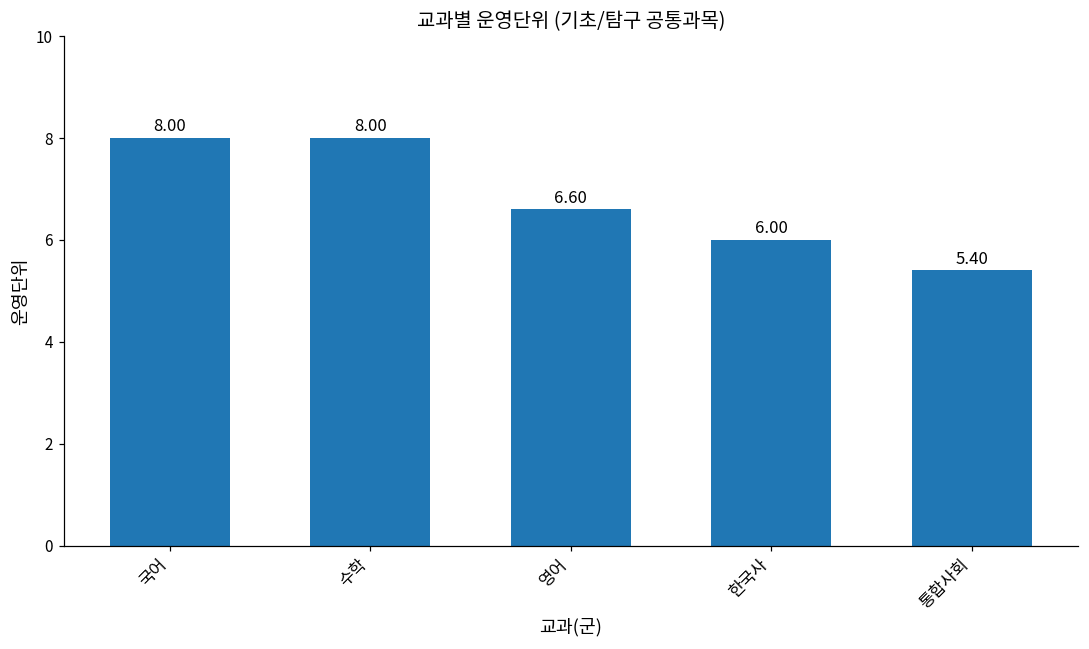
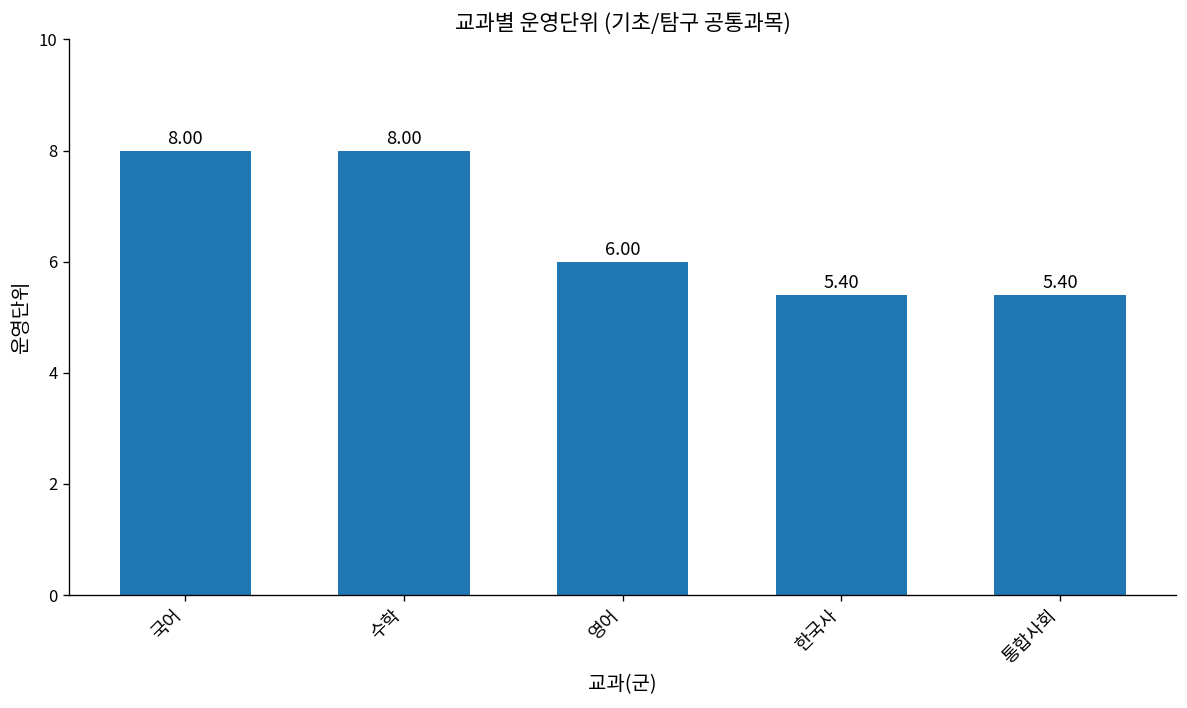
영어: 6.60 -> 6.00
한국사: 6.00 -> 5.40
